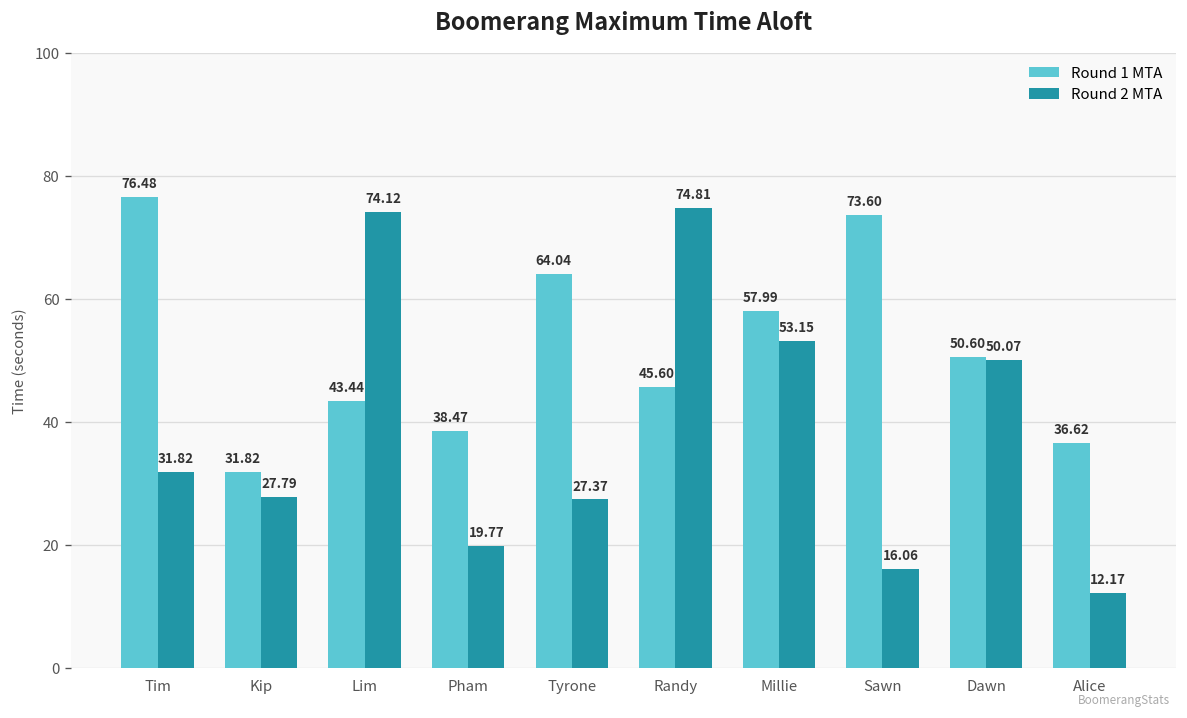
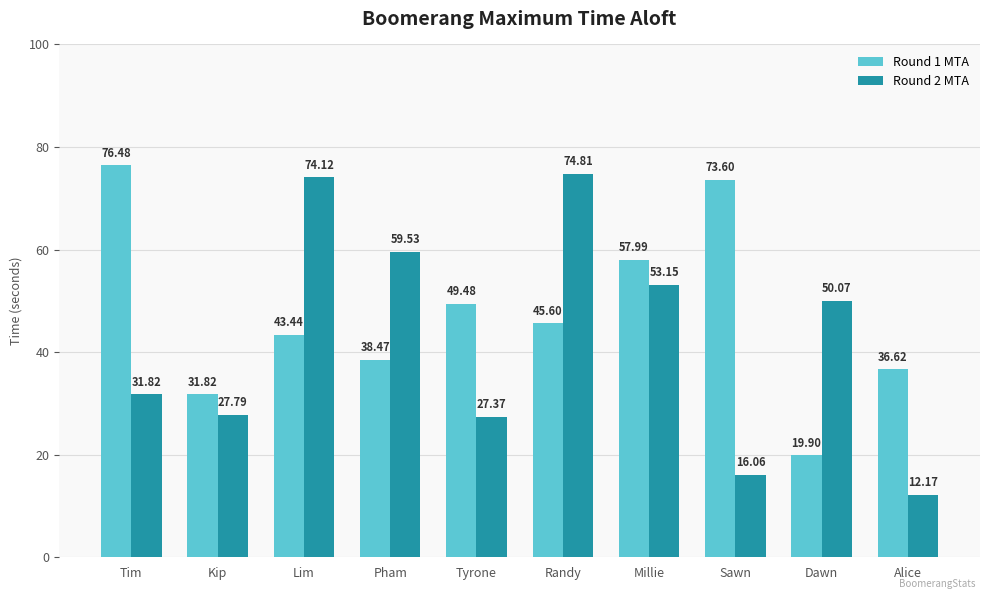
Round 2 MTA, Pham: 19.77 -> 59.53
Round 1 MTA, Tyrone: 64.04 -> 49.48
Round 1 MTA, Dawn: 50.60 -> 19.90
